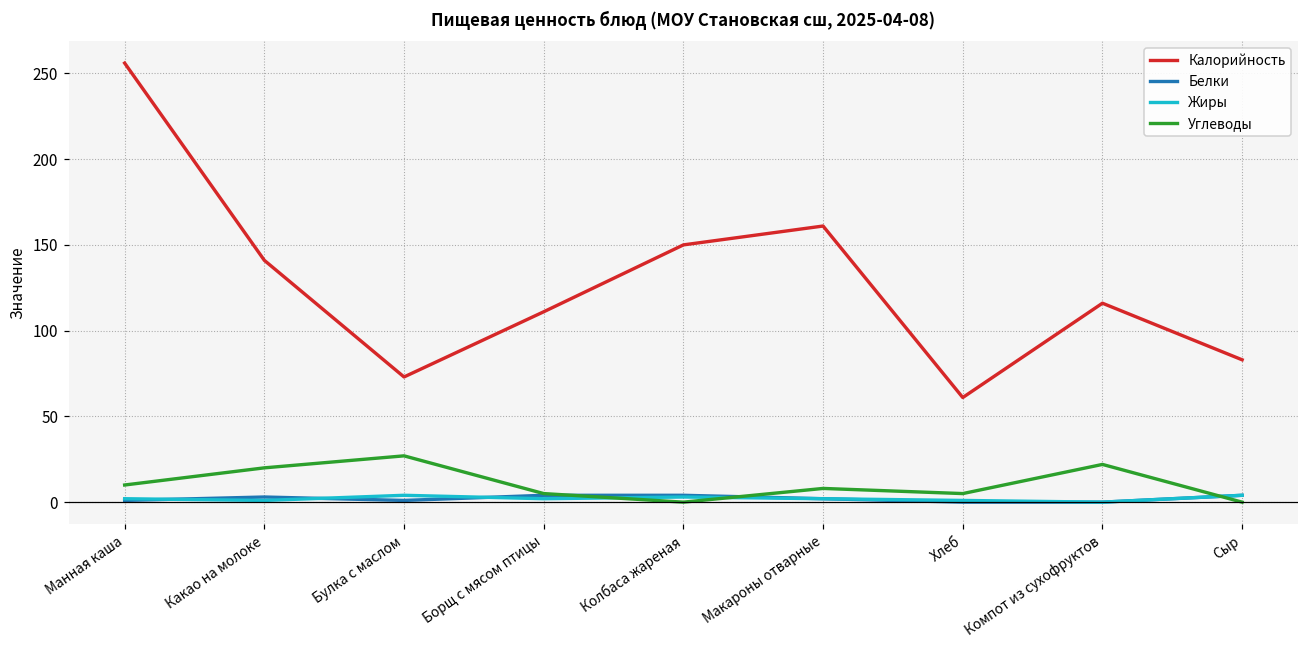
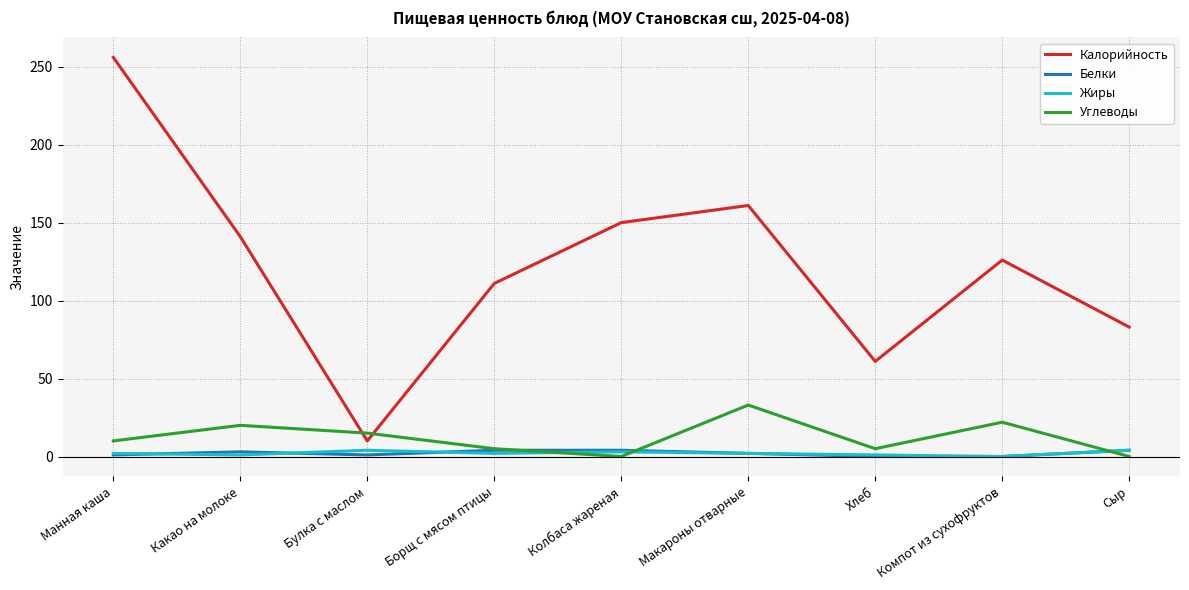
Калорийность, Булка с маслом: 73 -> 10
Углеводы, Булка с маслом: 27 -> 15
Углеводы, Макароны отварные: 8 -> 33
Калорийность, Компот из сухофруктов: 116 -> 126
